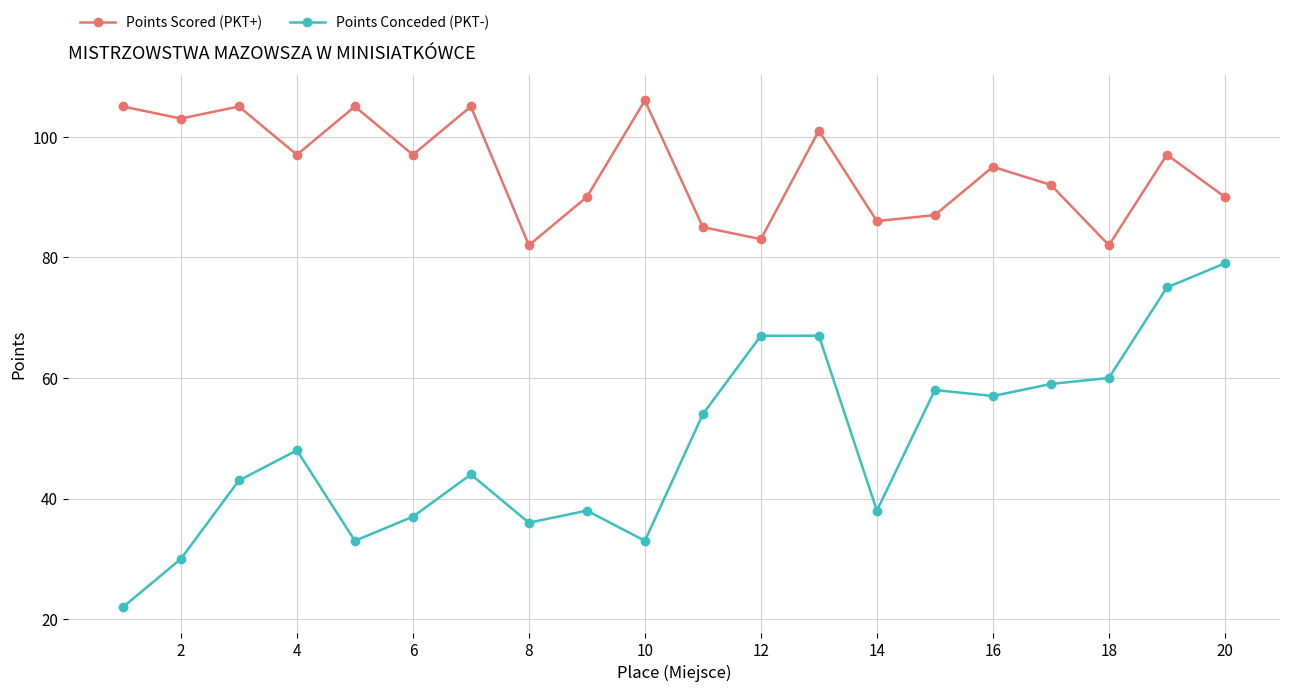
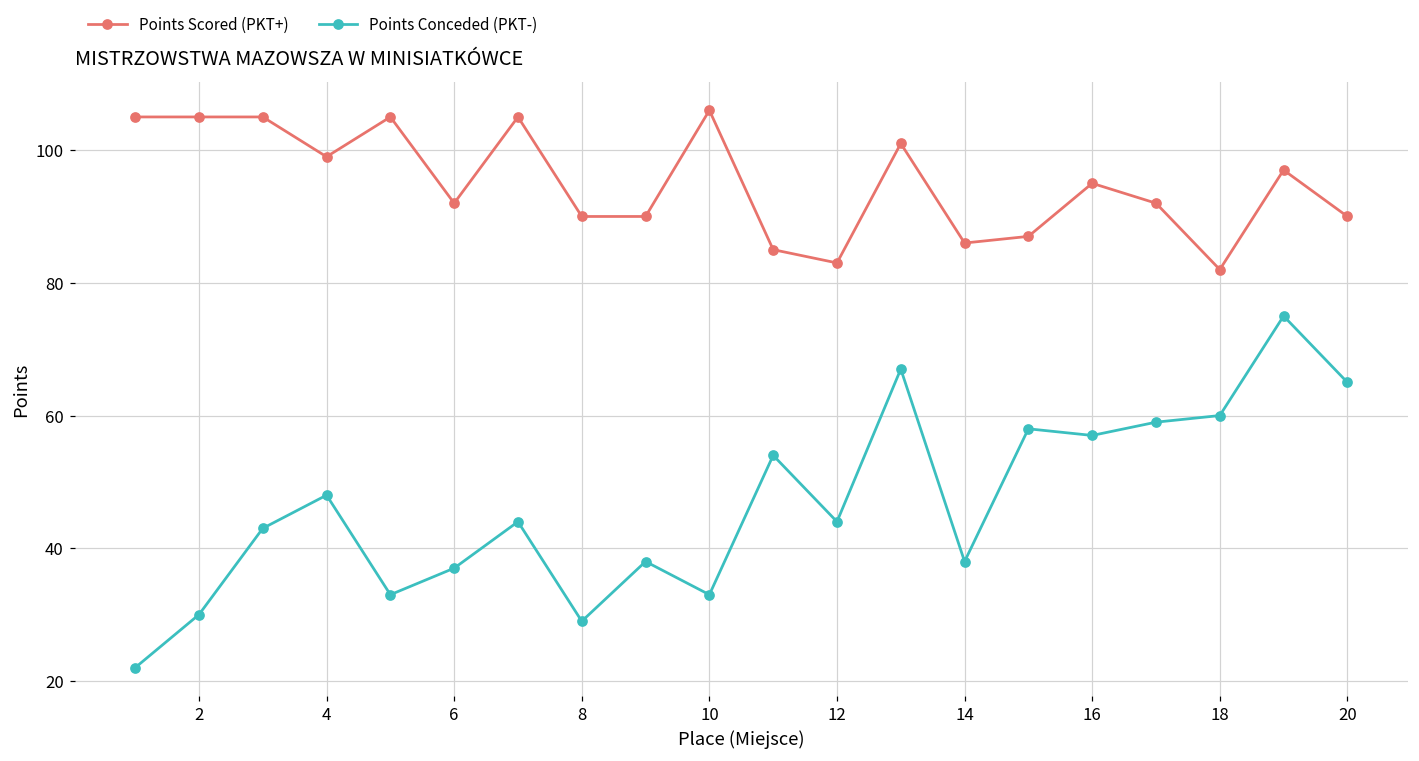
Points Scored (PKT+), 2: 103 -> 105
Points Scored (PKT+), 4: 97 -> 99
Points Scored (PKT+), 6: 97 -> 92
Points Scored (PKT+), 8: 82 -> 90
Points Conceded (PKT-), 8: 36 -> 29
Points Conceded (PKT-), 12: 67 -> 44
Points Conceded (PKT-), 20: 79 -> 65
